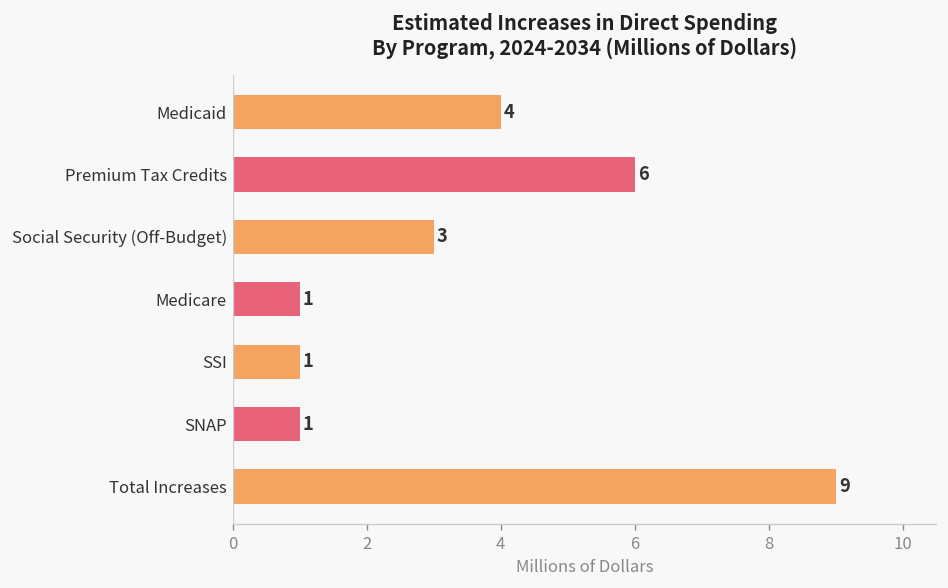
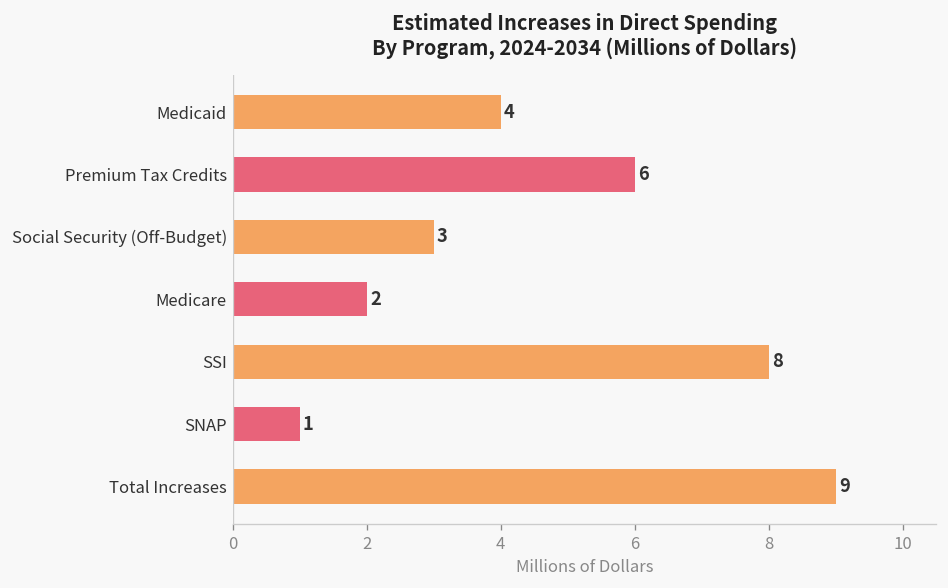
Medicare: 1 -> 2
SSI: 1 -> 8
